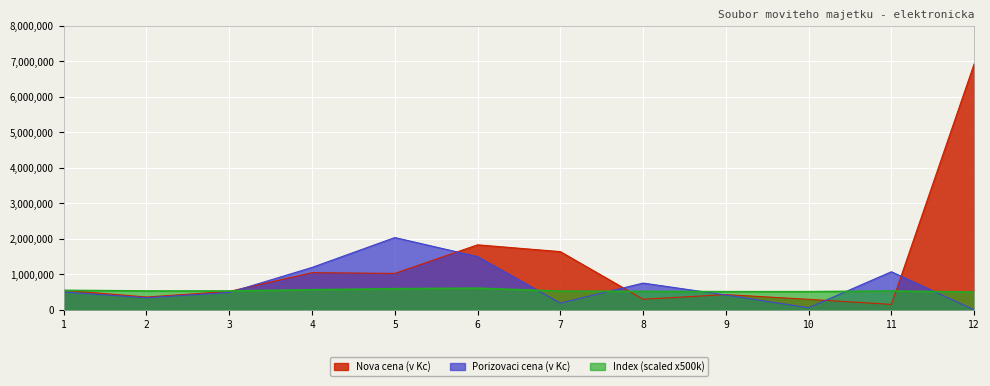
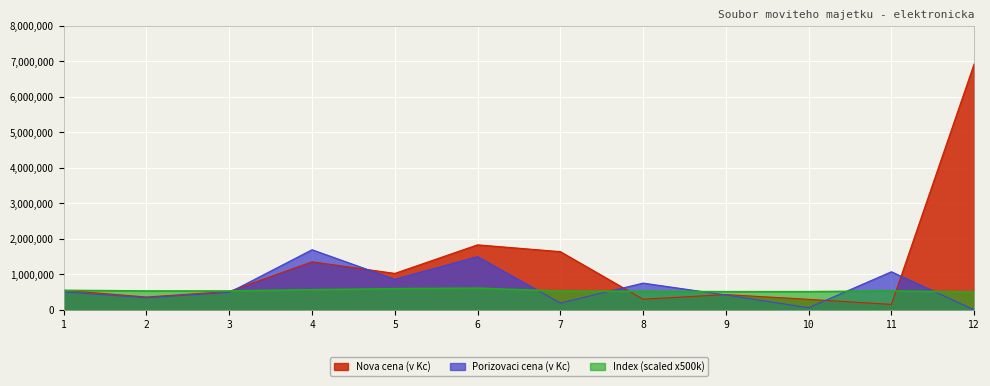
Nova cena (v Kc), 4: 1,000,000 -> 1,400,000
Porizovaci cena (v Kc), 4: 1,200,000 -> 1,700,000
Porizovaci cena (v Kc), 5: 2,000,000 -> 900,000
